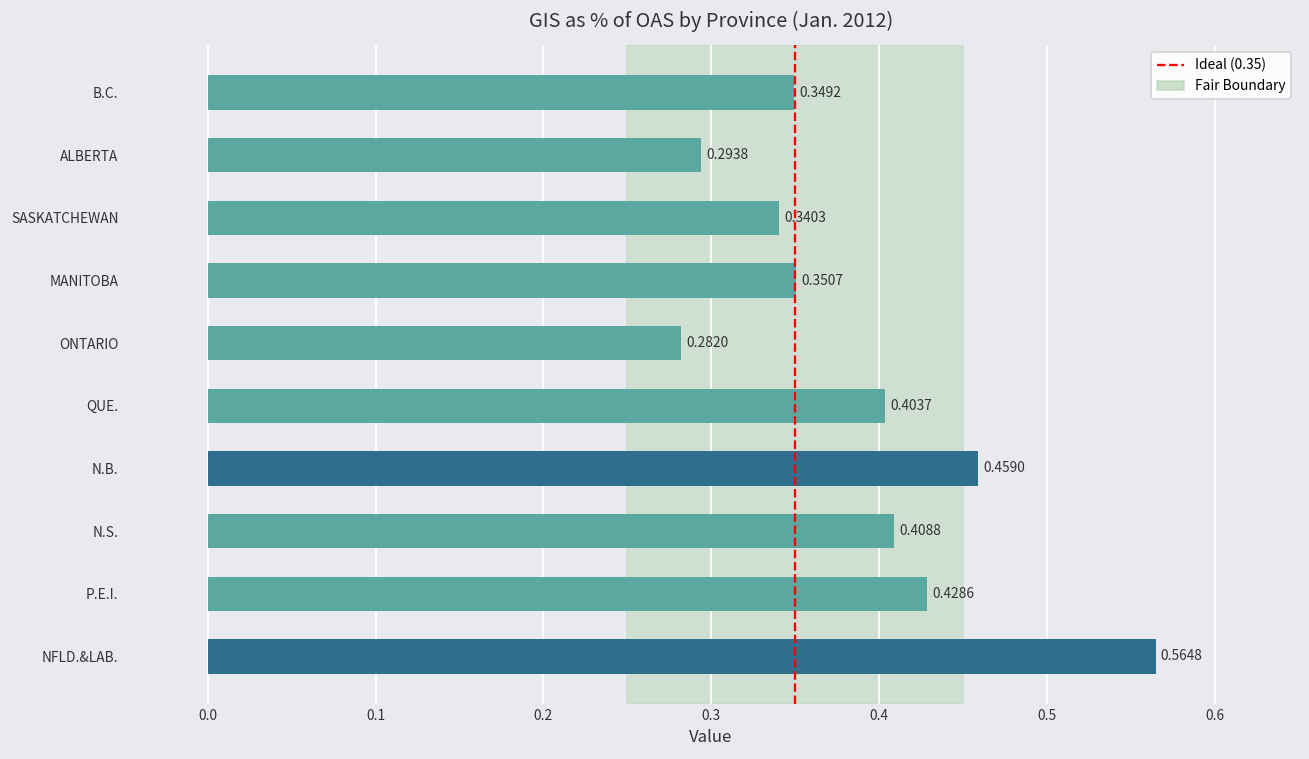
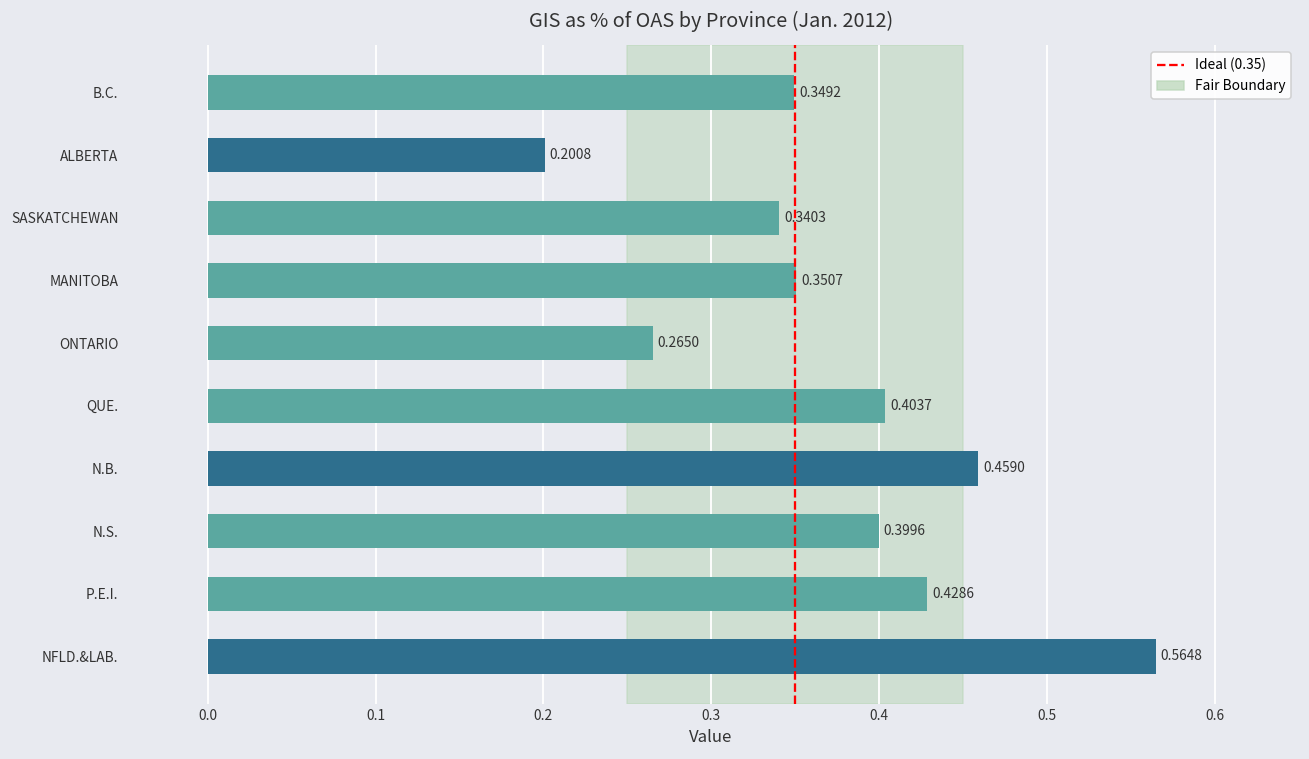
ALBERTA: 0.2938 -> 0.2008
ONTARIO: 0.2820 -> 0.2650
N.S.: 0.4088 -> 0.3996
